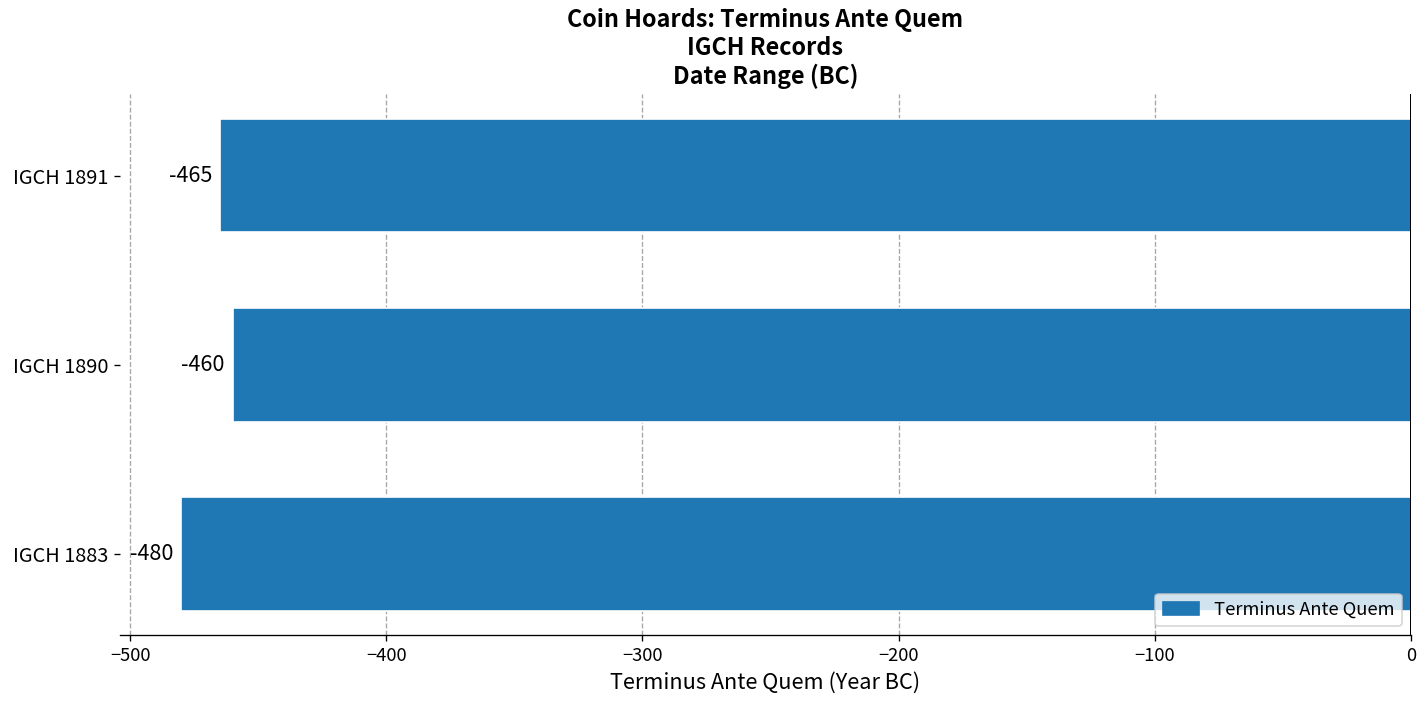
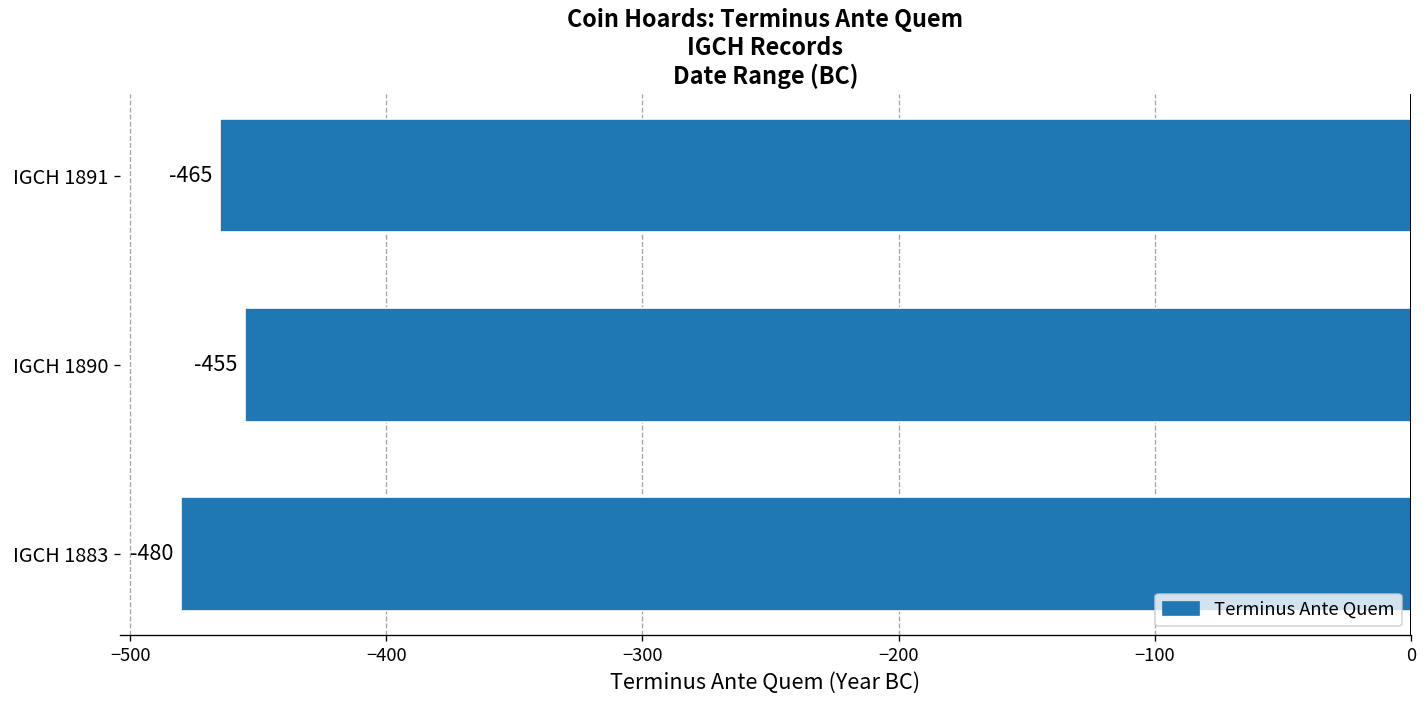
IGCH 1890: -460 -> -455
